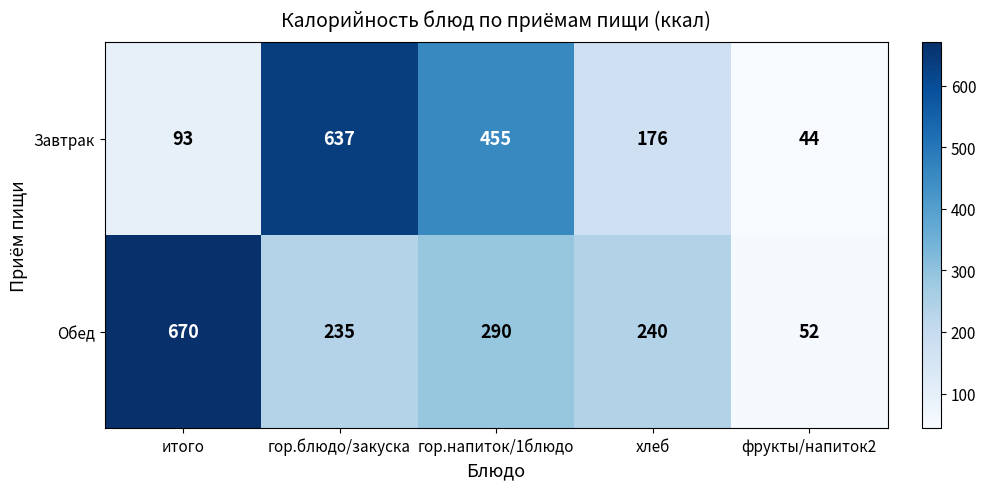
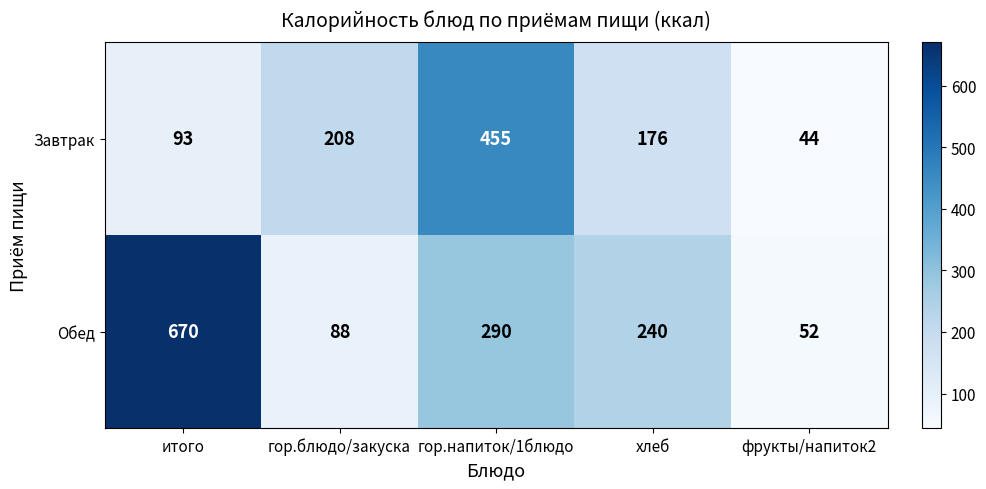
Завтрак, гор.блюдо/закуска: 637 -> 208
Обед, гор.блюдо/закуска: 235 -> 88
